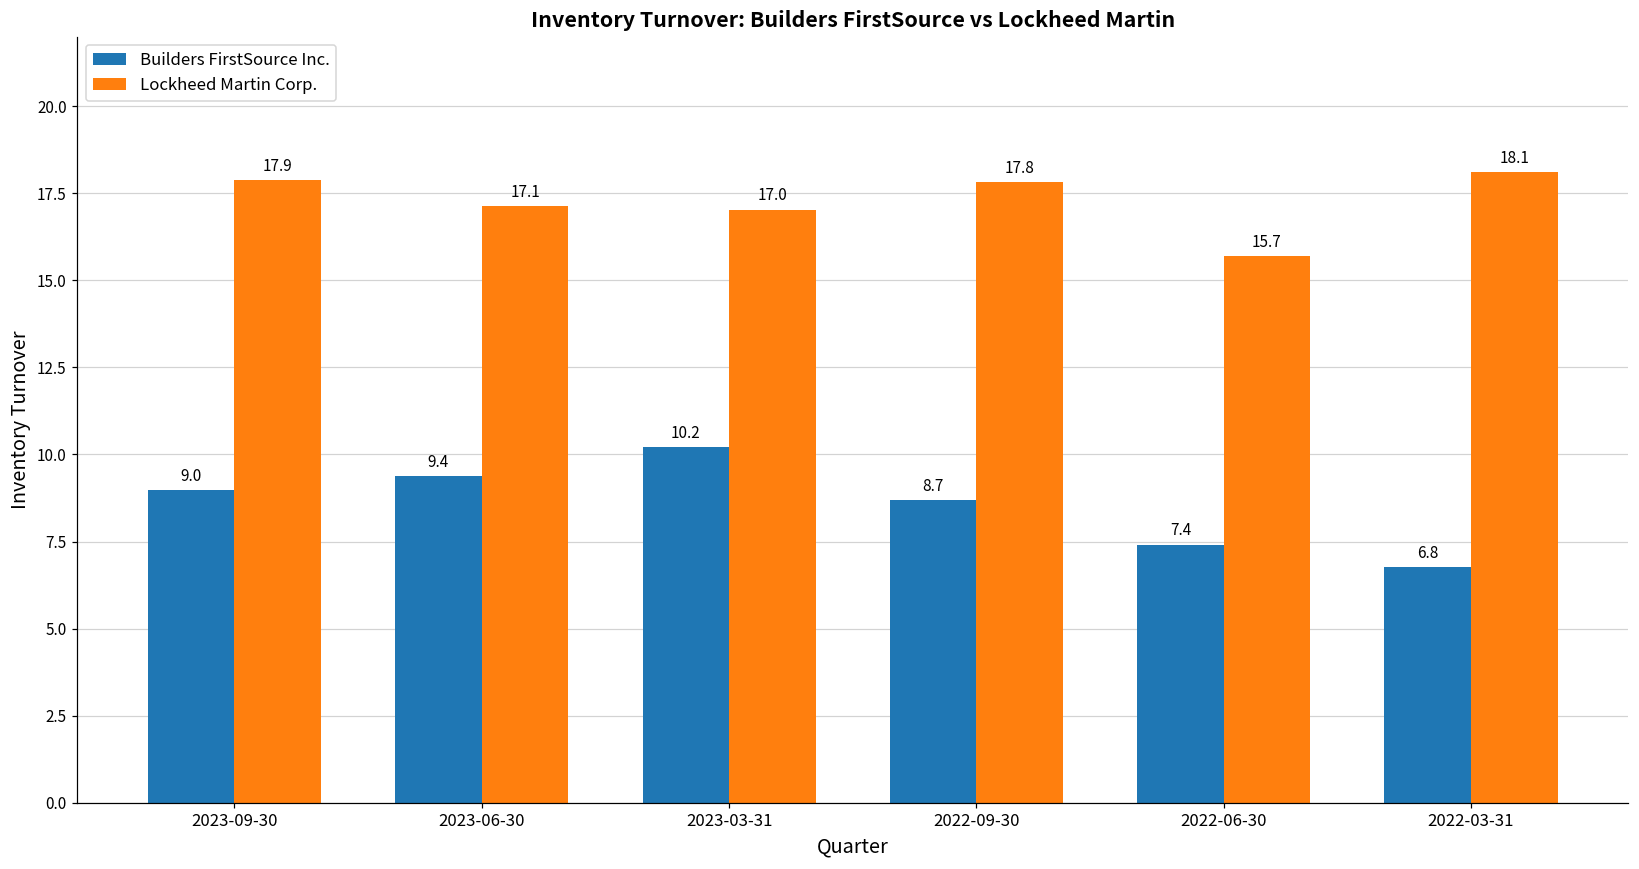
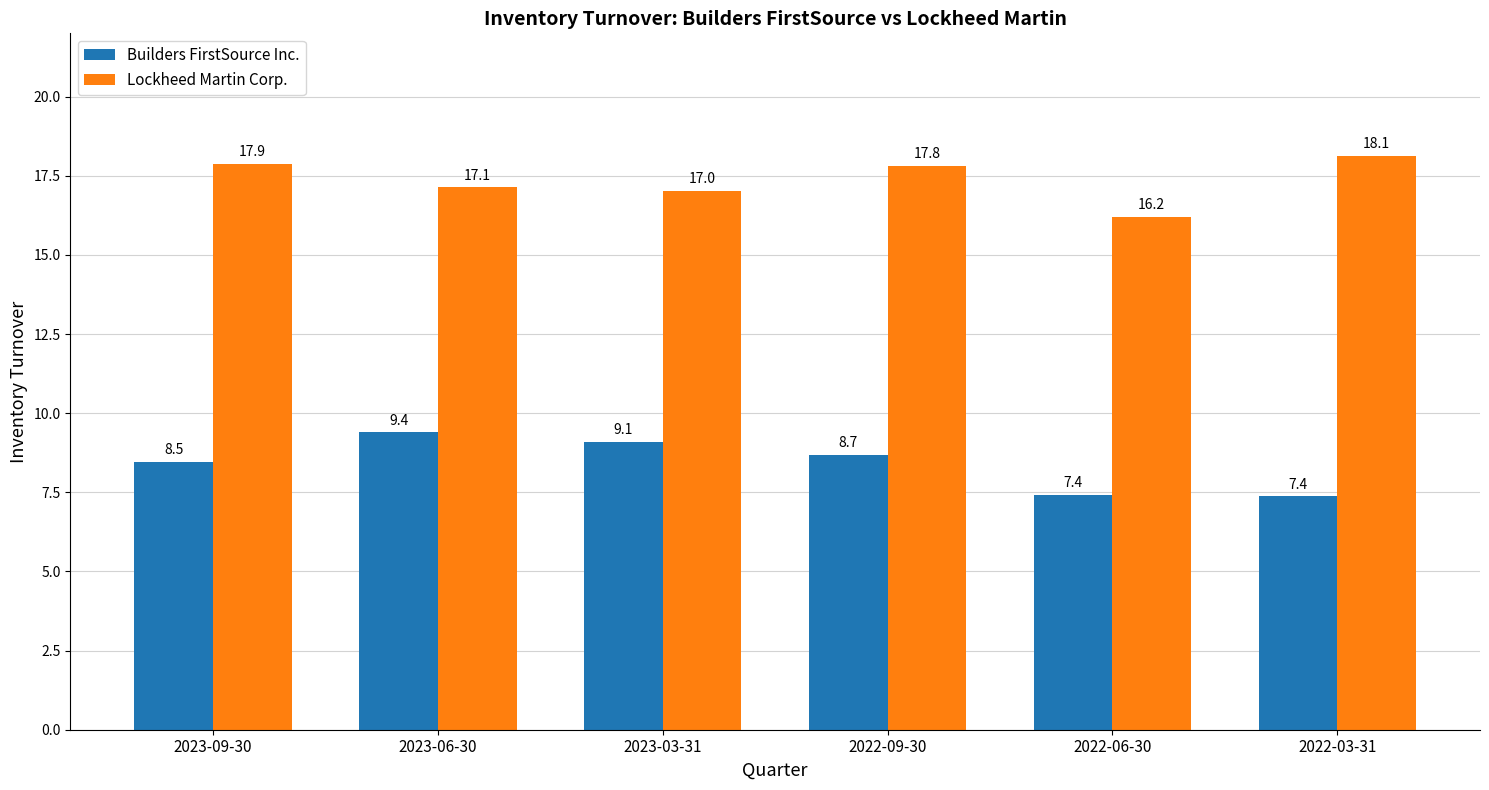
Builders FirstSource Inc., 2023-09-30: 9.0 -> 8.5
Builders FirstSource Inc., 2023-03-31: 10.2 -> 9.1
Lockheed Martin Corp., 2022-06-30: 15.7 -> 16.2
Builders FirstSource Inc., 2022-03-31: 6.8 -> 7.4
